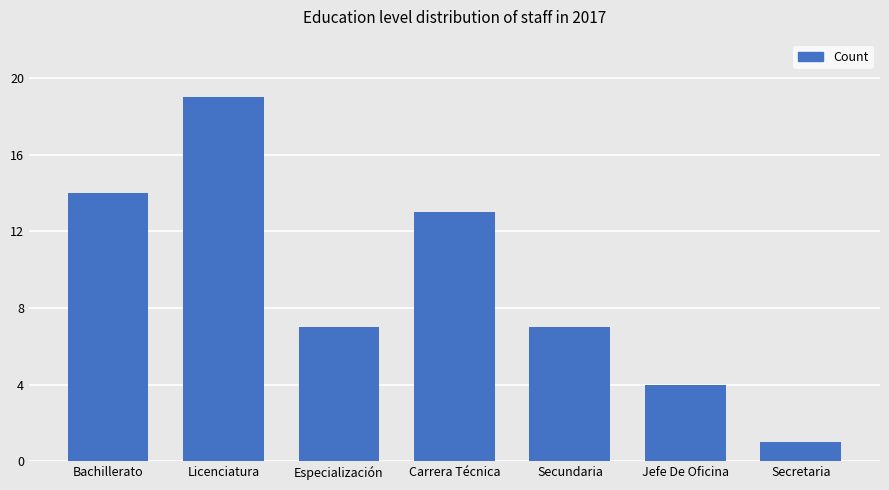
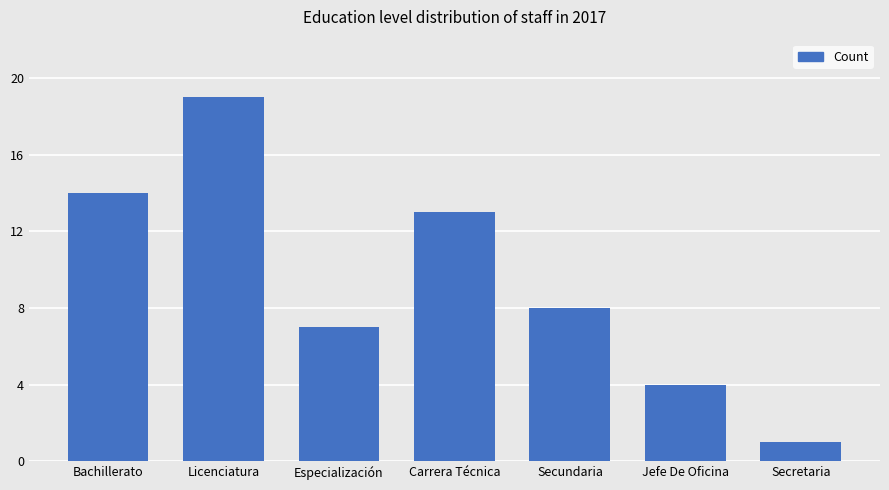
Secundaria: 7 -> 8
